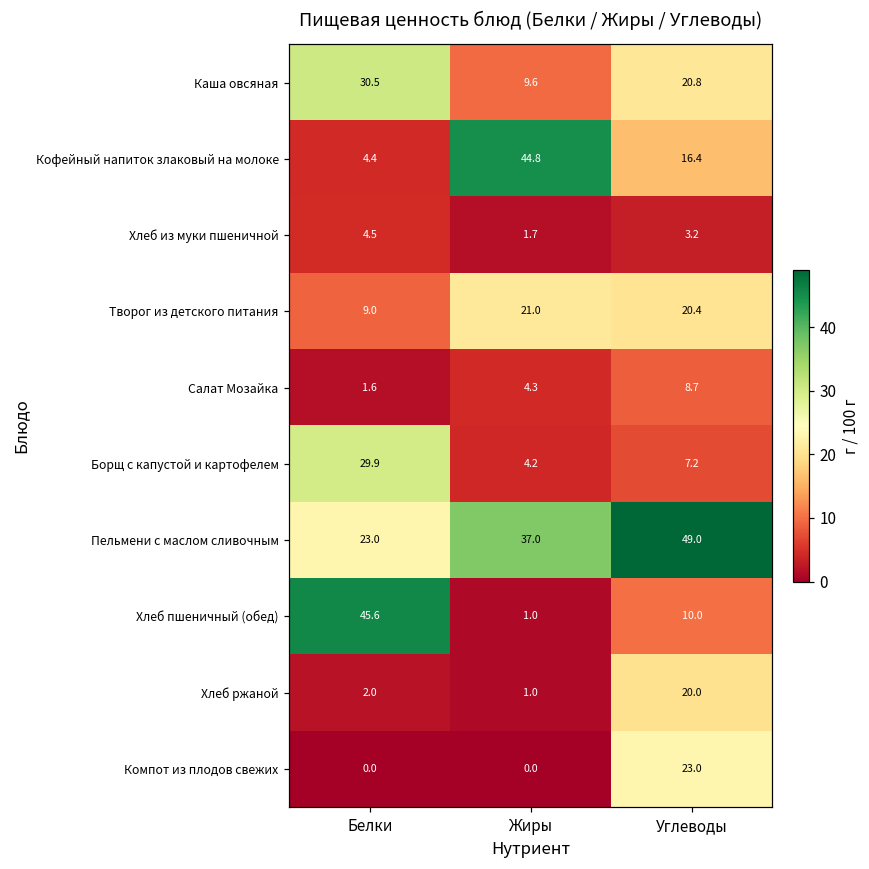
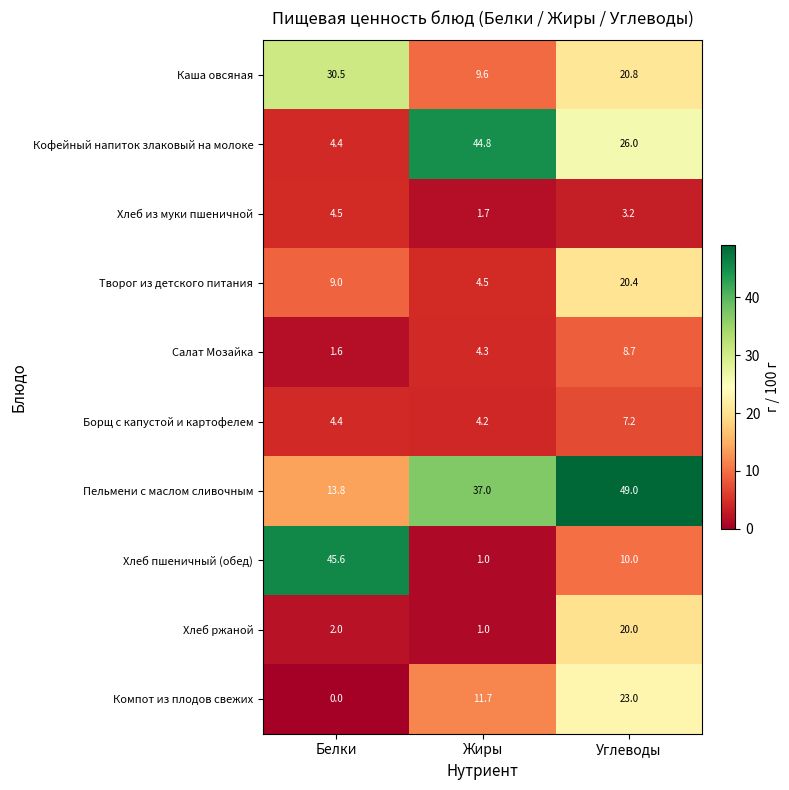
Кофейный напиток злаковый на молоке, Углеводы: 16.4 -> 26.0
Творог из детского питания, Жиры: 21.0 -> 4.5
Борщ с капустой и картофелем, Белки: 29.9 -> 4.4
Пельмени с маслом сливочным, Белки: 23.0 -> 13.8
Компот из плодов свежих, Жиры: 0.0 -> 11.7
